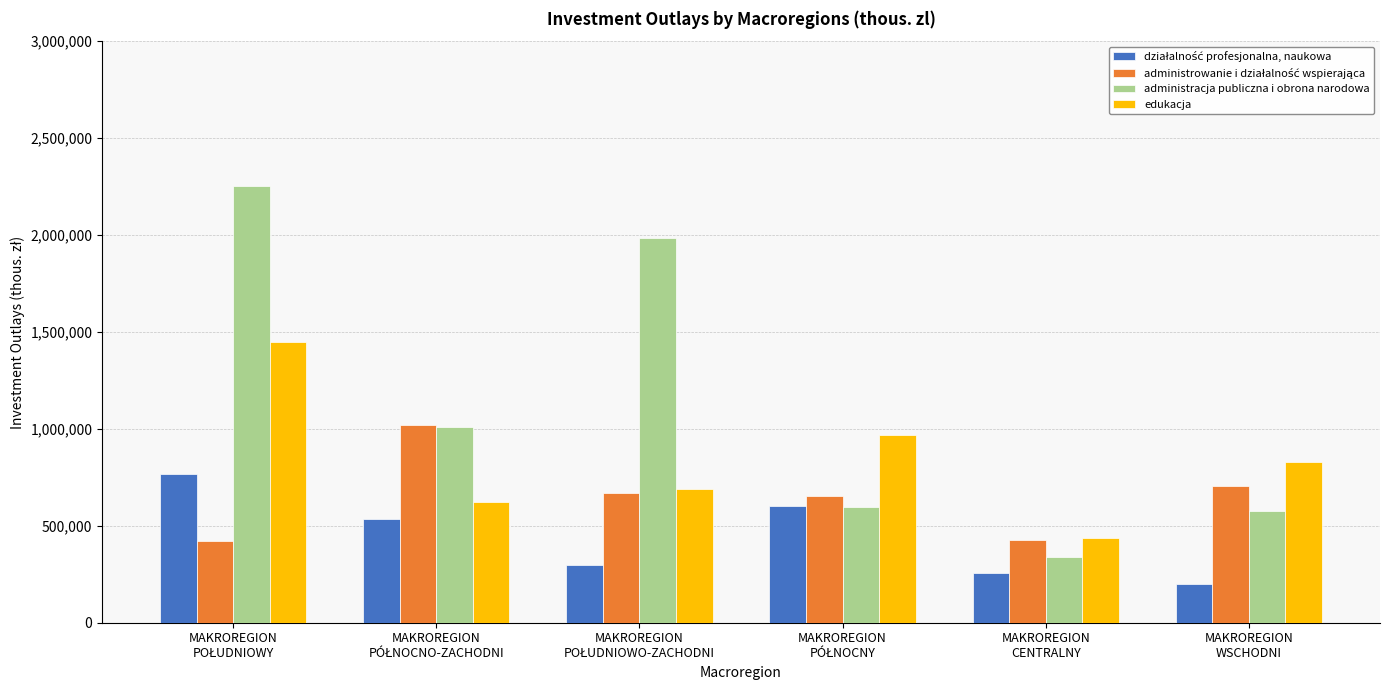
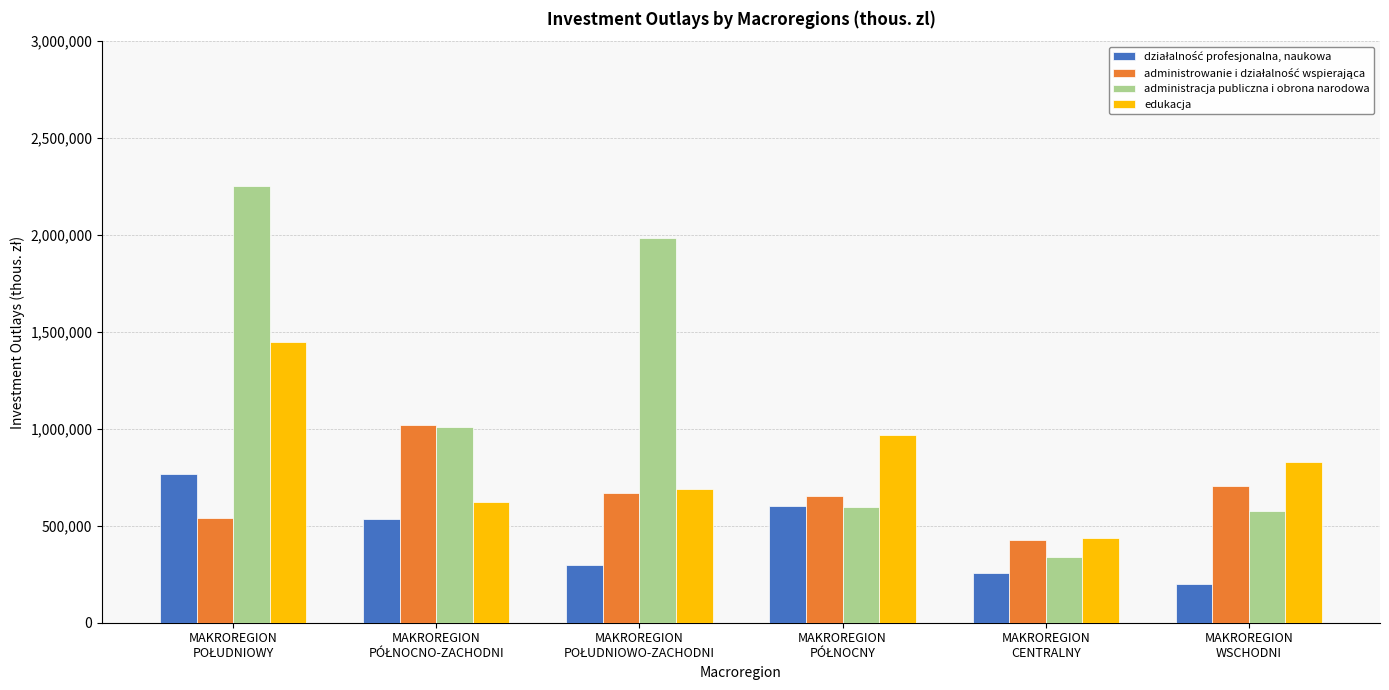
administrowanie i działalność wspierająca, MAKROREGION POŁUDNIOWY: 420,000 -> 540,000
